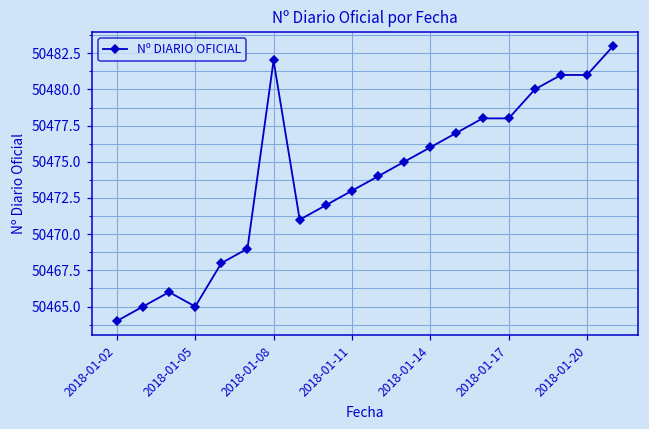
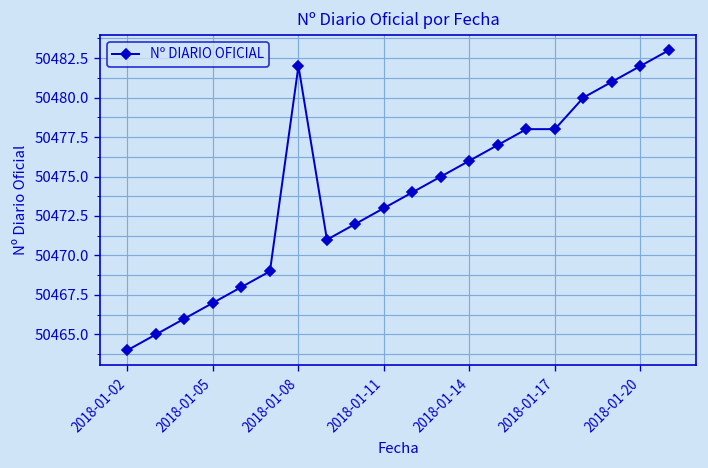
2018-01-05: 50465 -> 50467
2018-01-20: 50481 -> 50482
